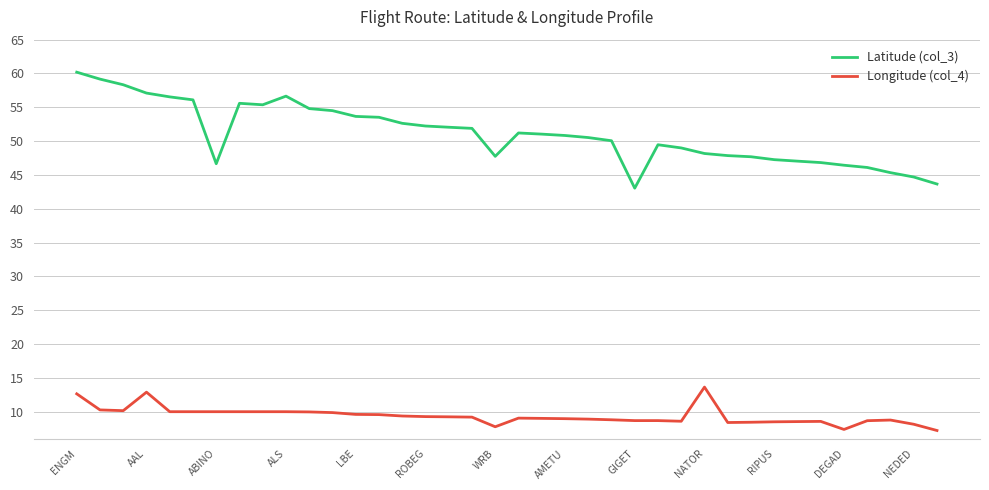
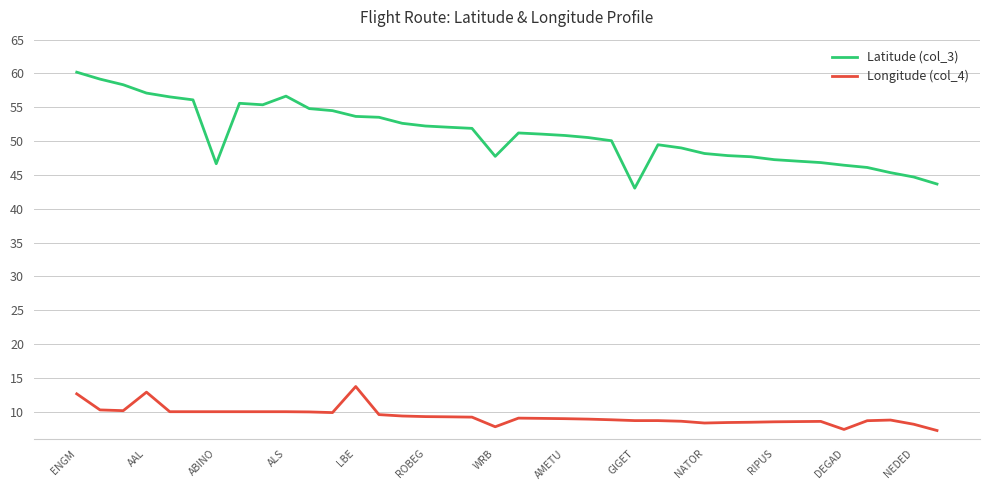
Longitude (col_4), LBE: 10 -> 14
Longitude (col_4), NATOR: 14 -> 8
